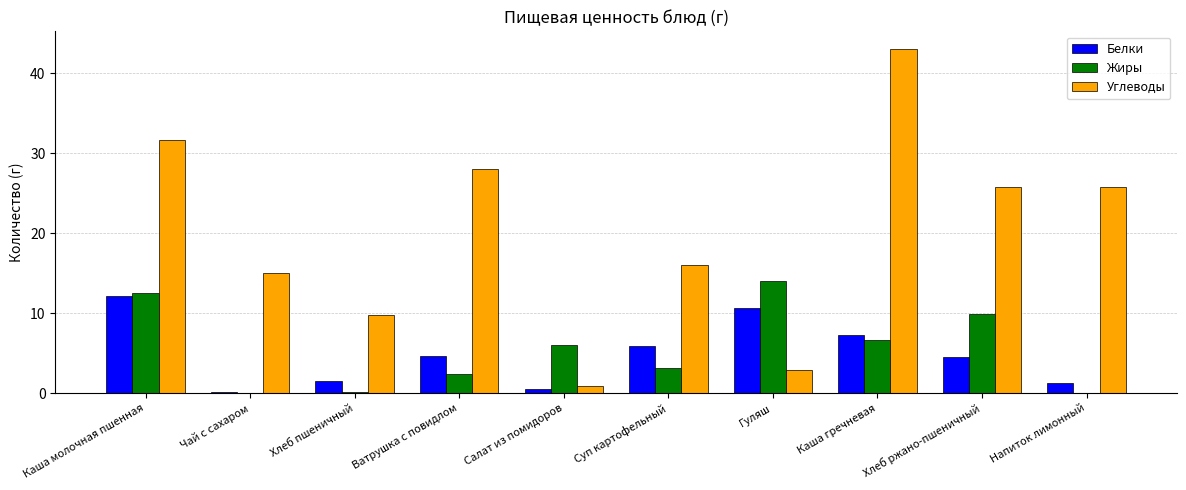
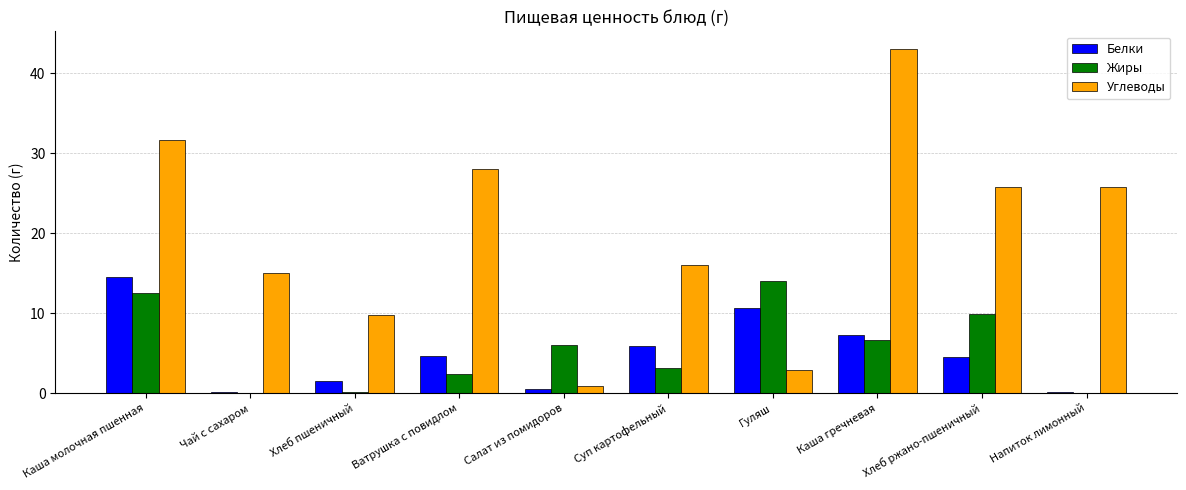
Белки, Каша молочная пшенная: 12 -> 15
Белки, Напиток лимонный: 1 -> 0
